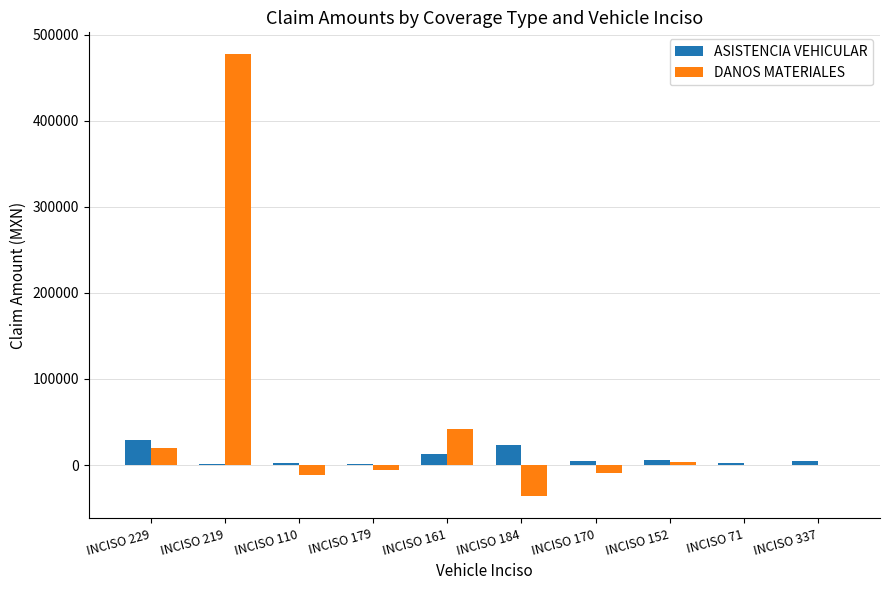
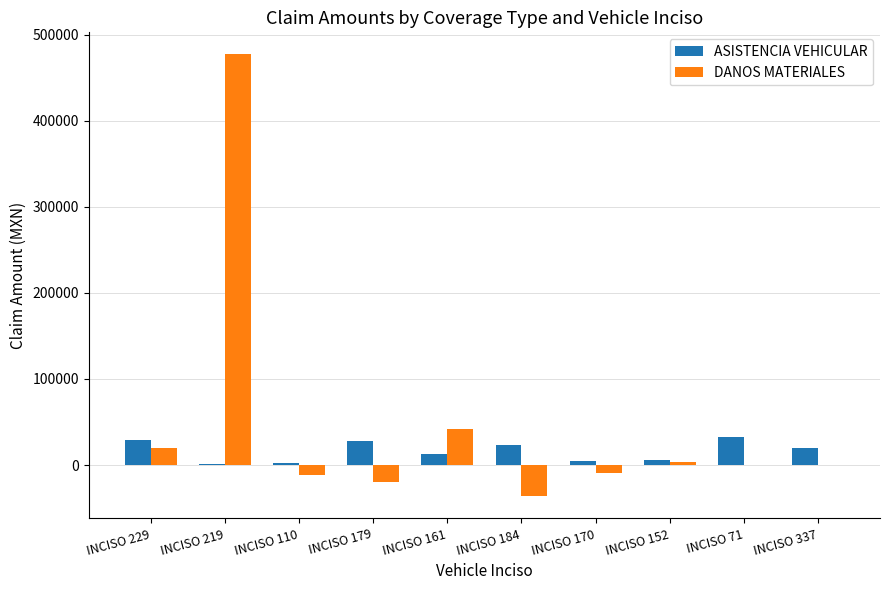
ASISTENCIA VEHICULAR, INCISO 179: 0 -> 30000
DANOS MATERIALES, INCISO 179: -10000 -> -20000
ASISTENCIA VEHICULAR, INCISO 71: 0 -> 30000
ASISTENCIA VEHICULAR, INCISO 337: 0 -> 20000
